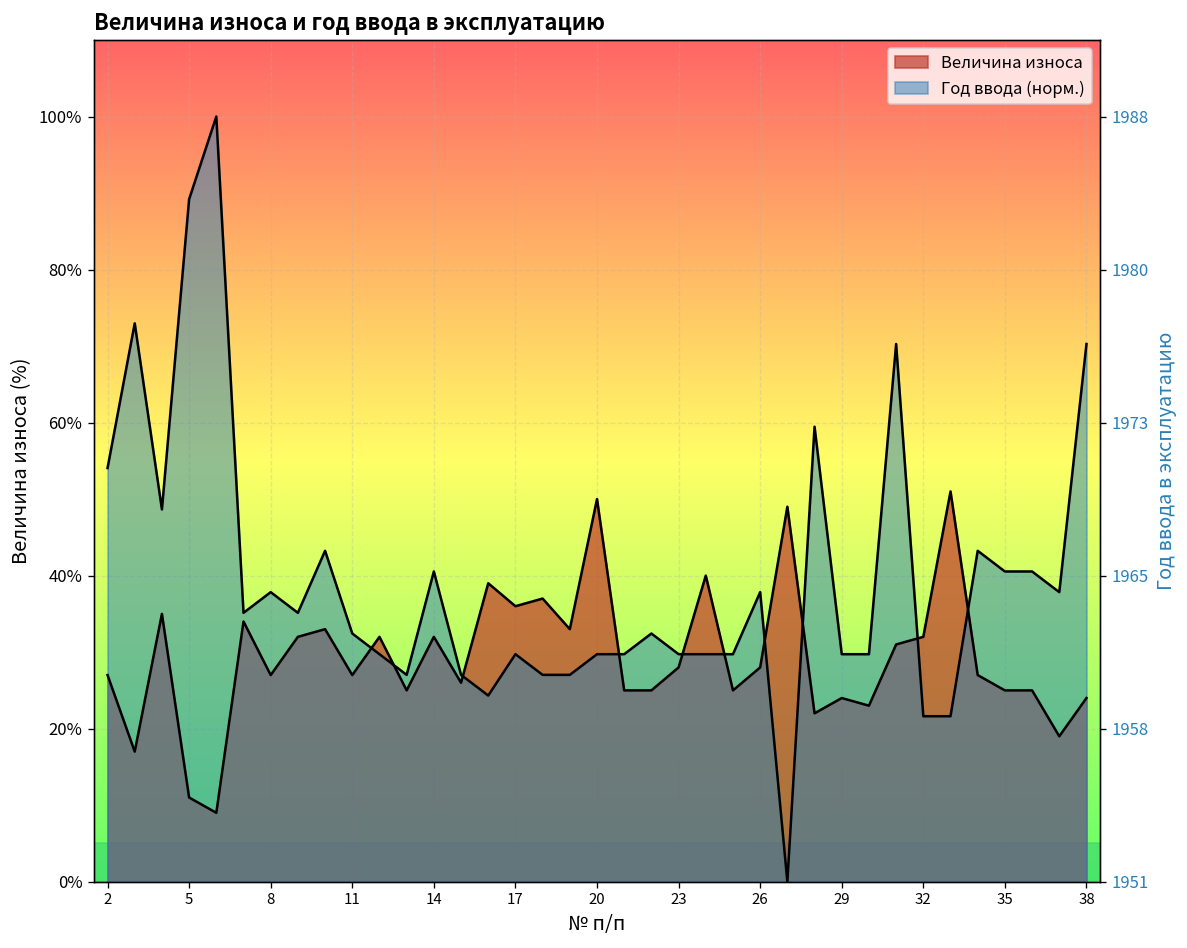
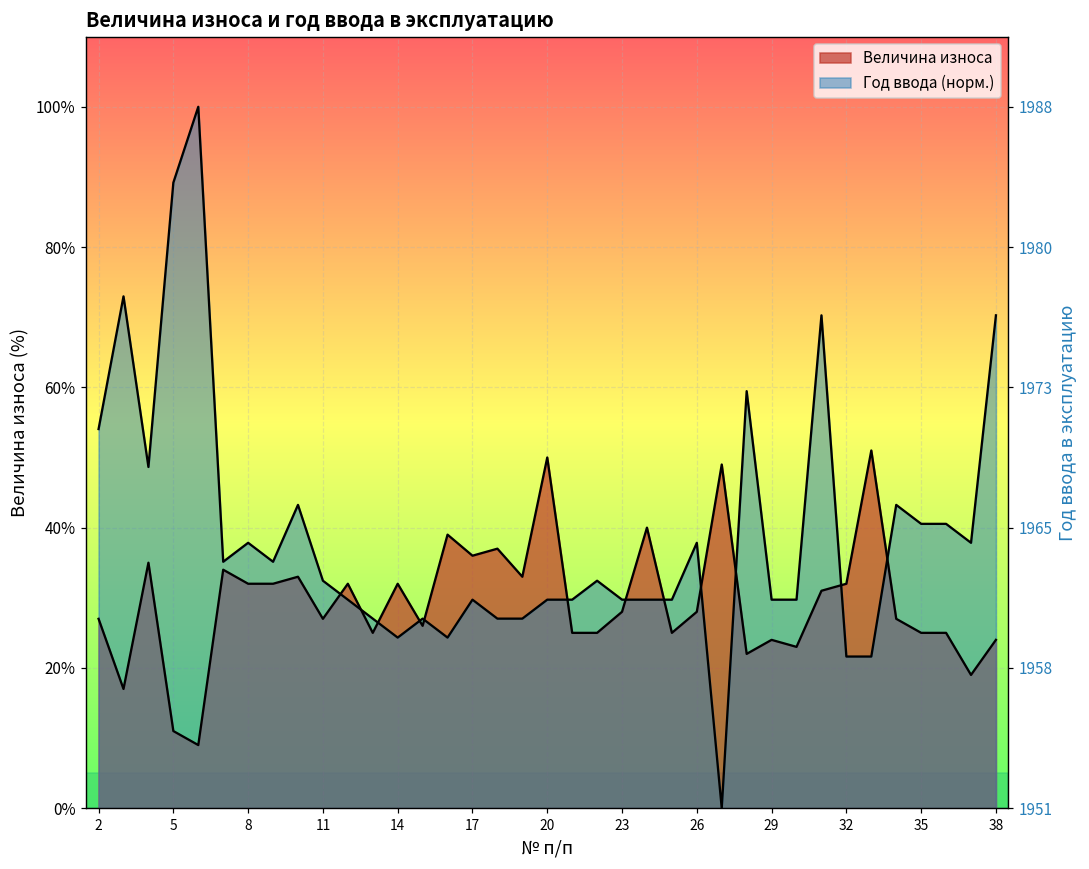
Величина износа, 8: 27% -> 32%
Год ввода (норм.), 14: 41% -> 24%
